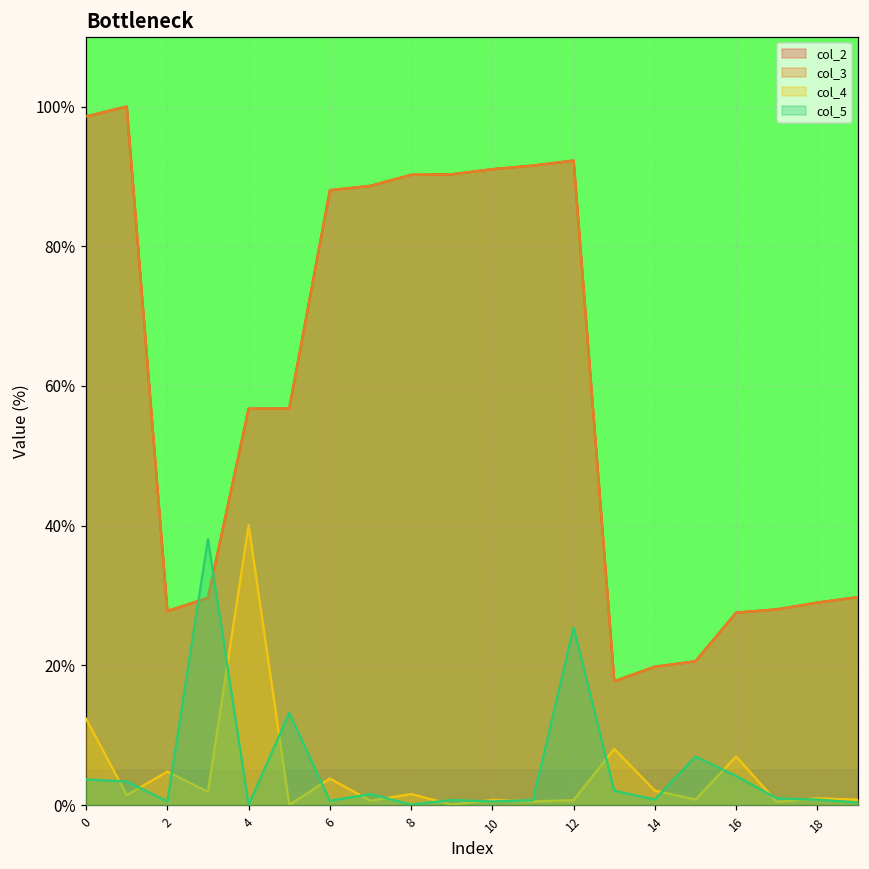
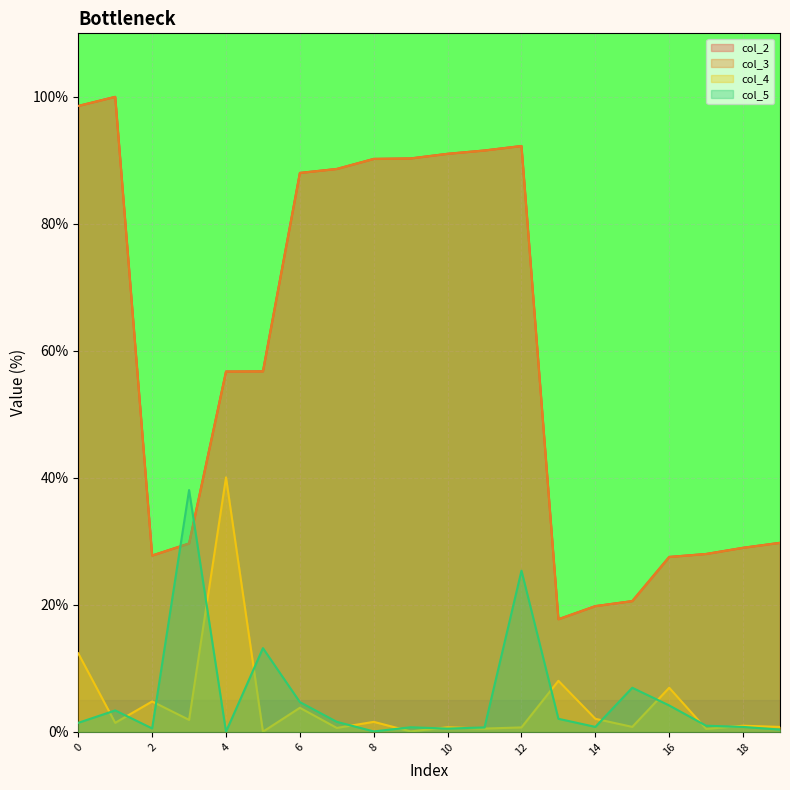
col_5, 0: 4% -> 1%
col_5, 6: 1% -> 5%
